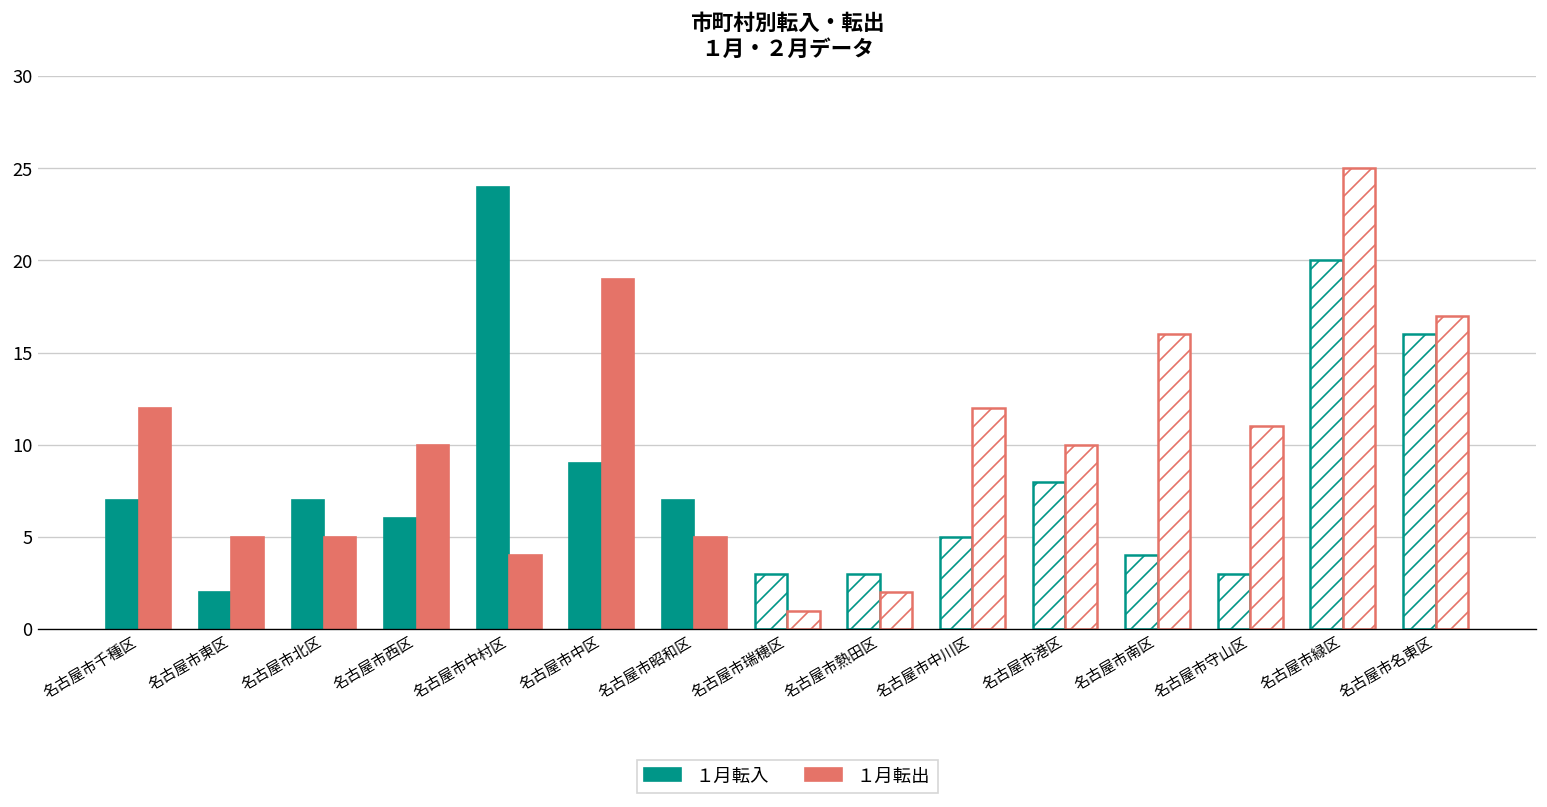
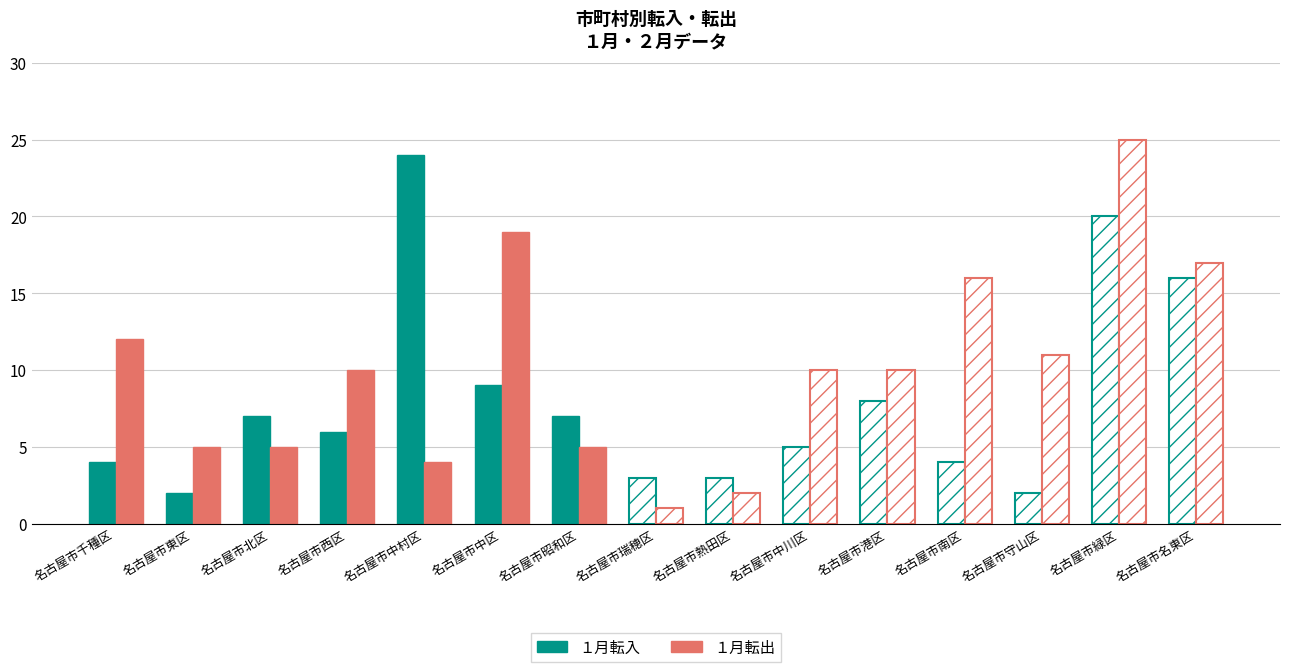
１月転入, 名古屋市千種区: 7 -> 4
１月転出, 名古屋市中川区: 12 -> 10
１月転入, 名古屋市守山区: 3 -> 2
